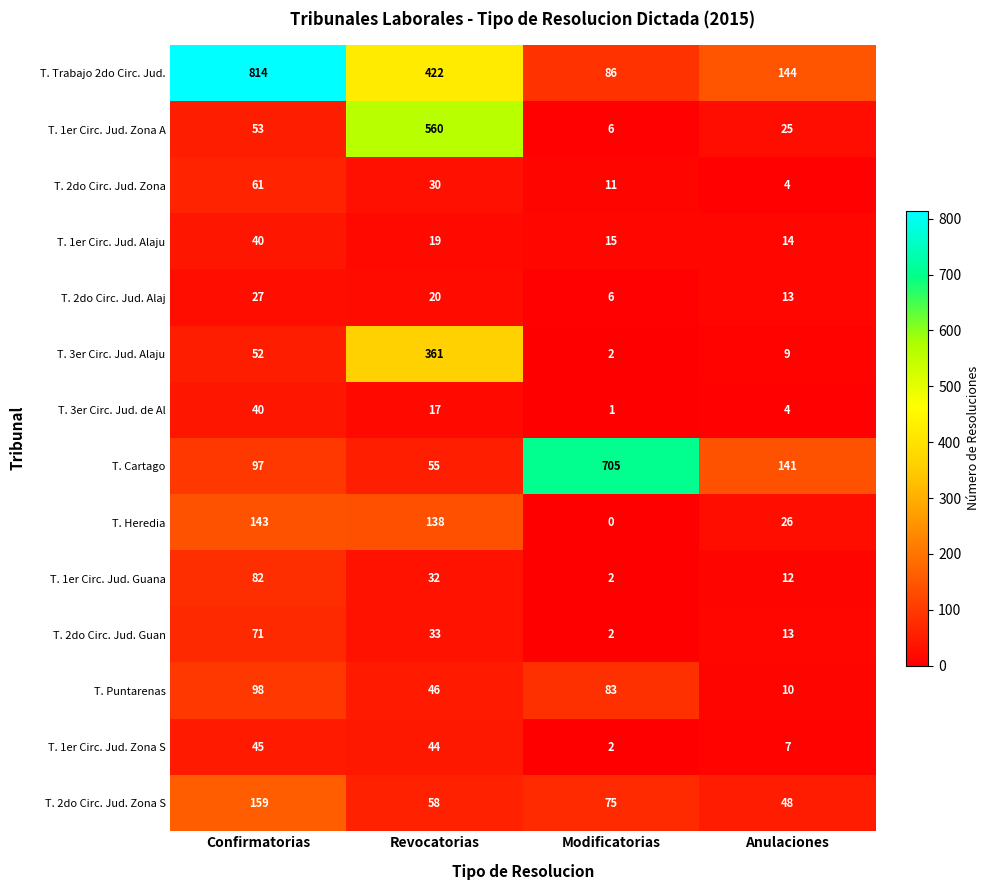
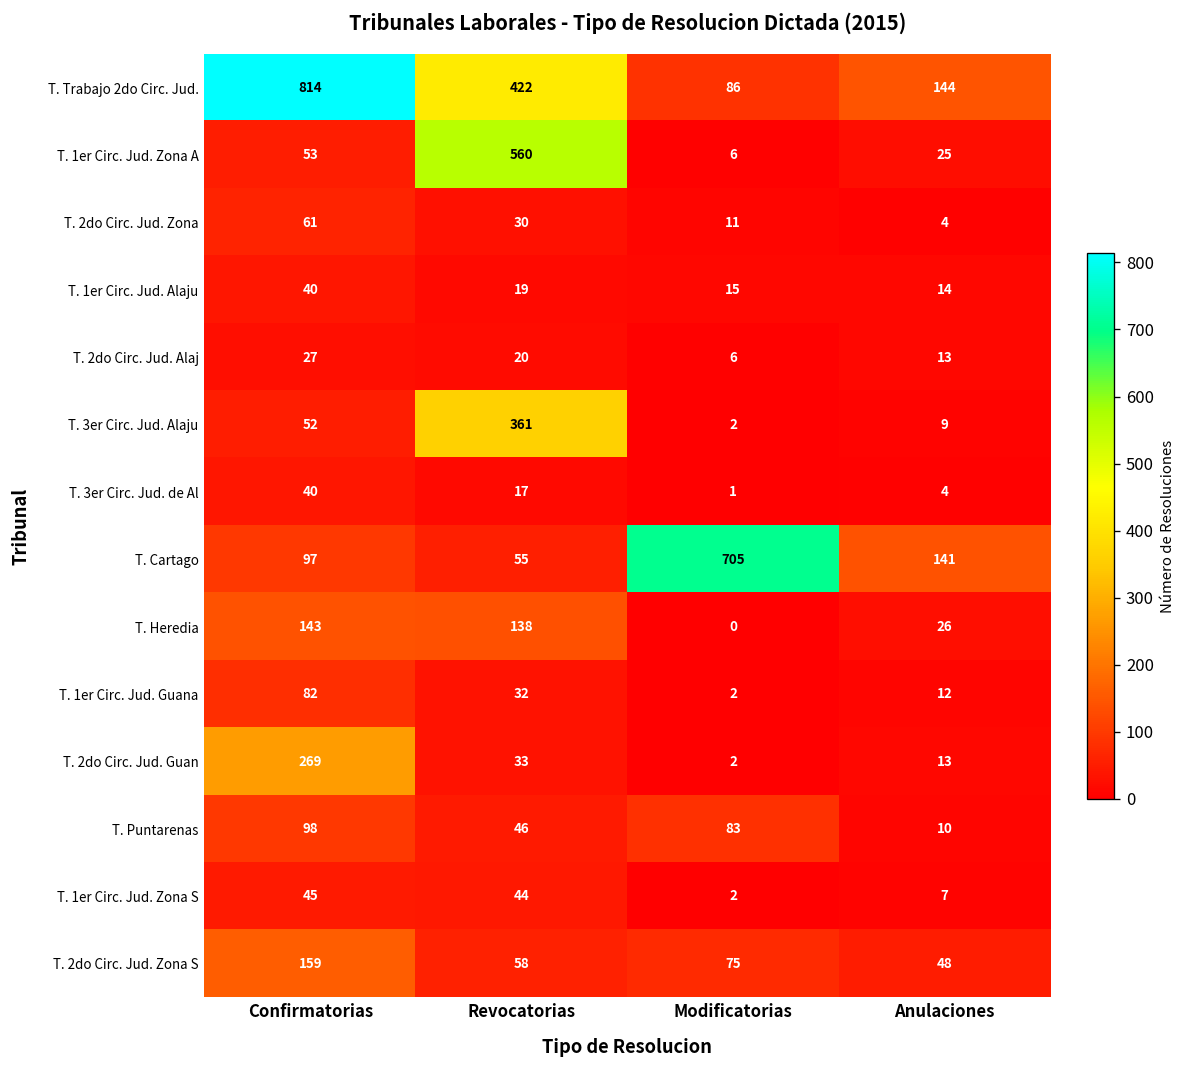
T. 2do Circ. Jud. Guan, Confirmatorias: 71 -> 269
